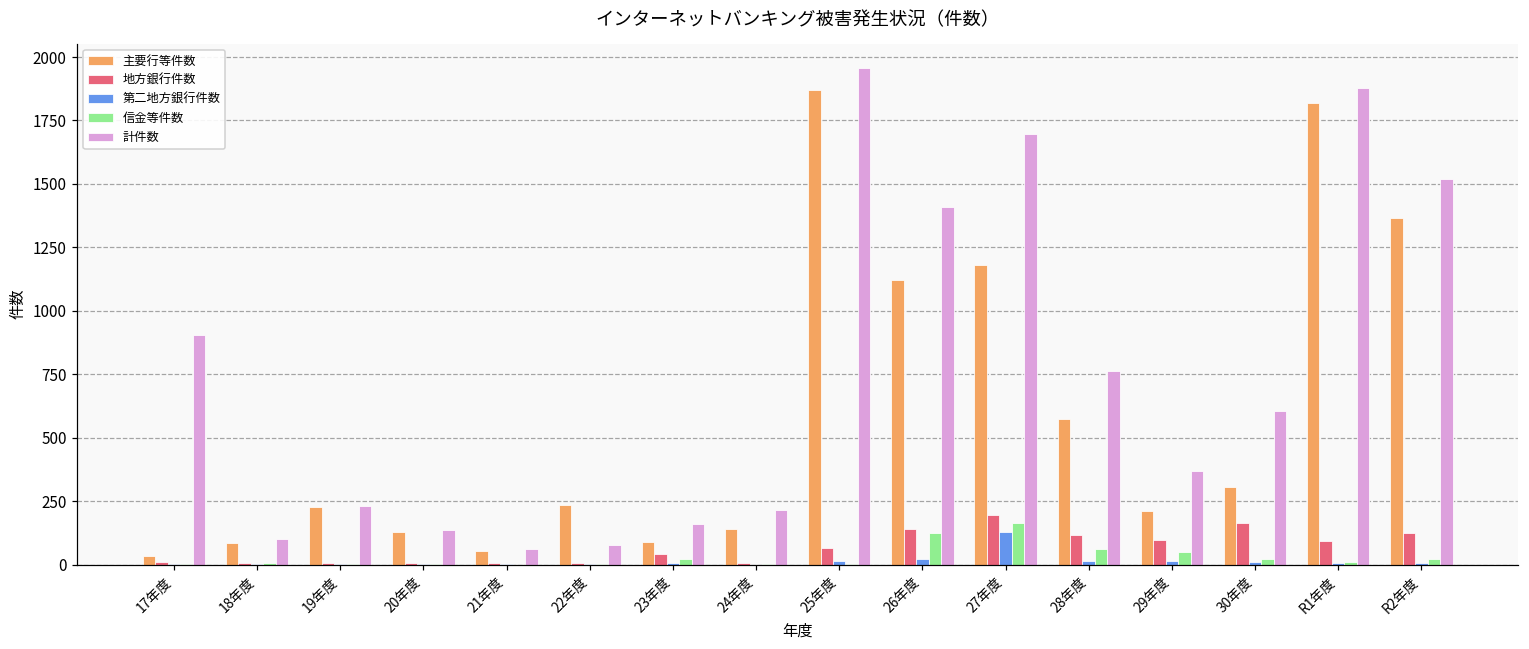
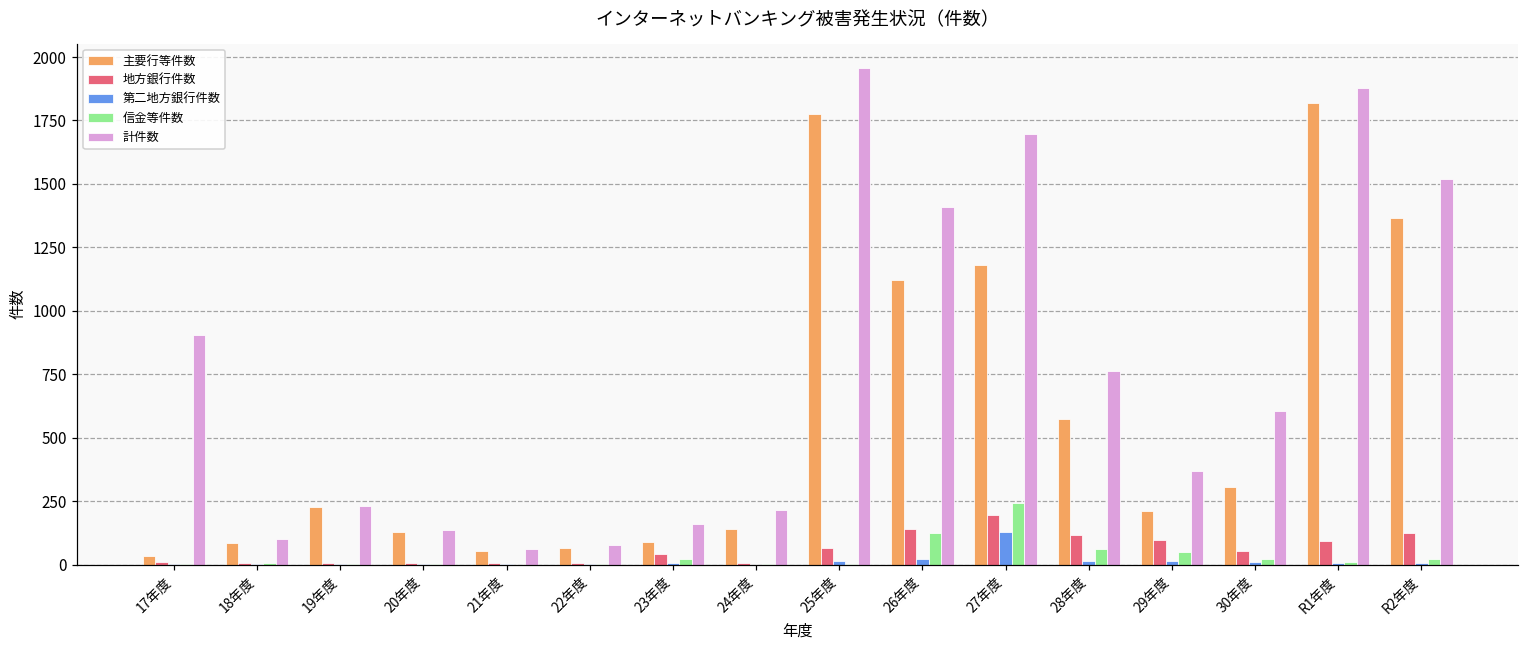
主要行等件数, 22年度: 240 -> 60
主要行等件数, 25年度: 1870 -> 1780
信金等件数, 27年度: 160 -> 240
地方銀行件数, 30年度: 160 -> 60
